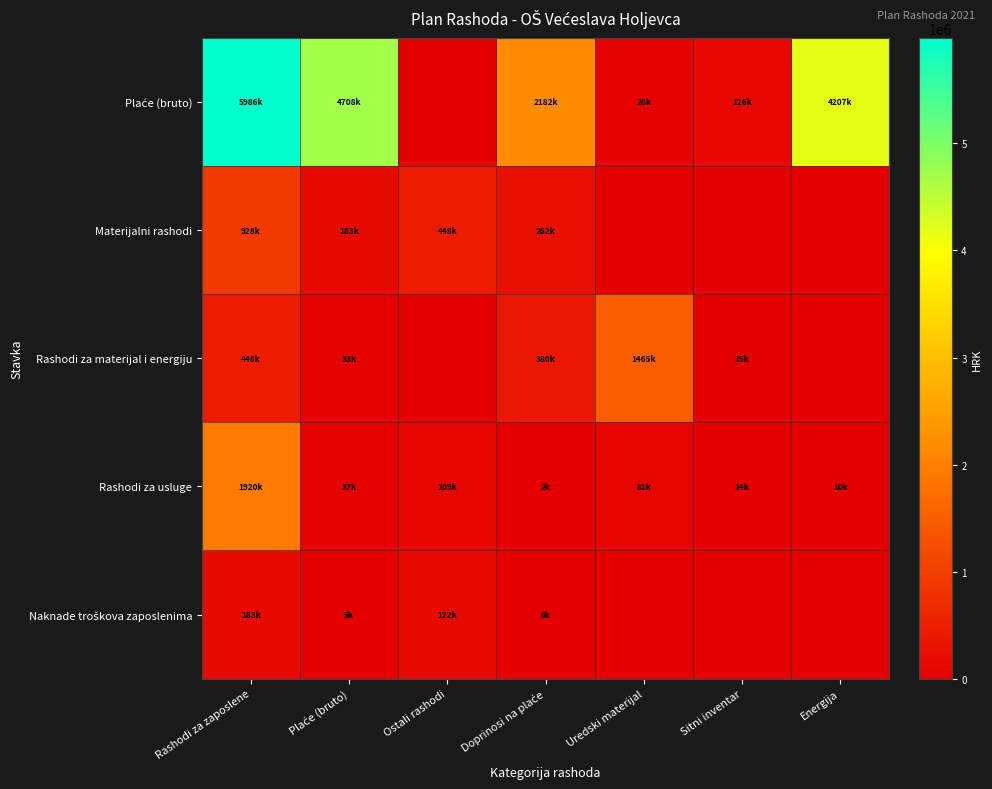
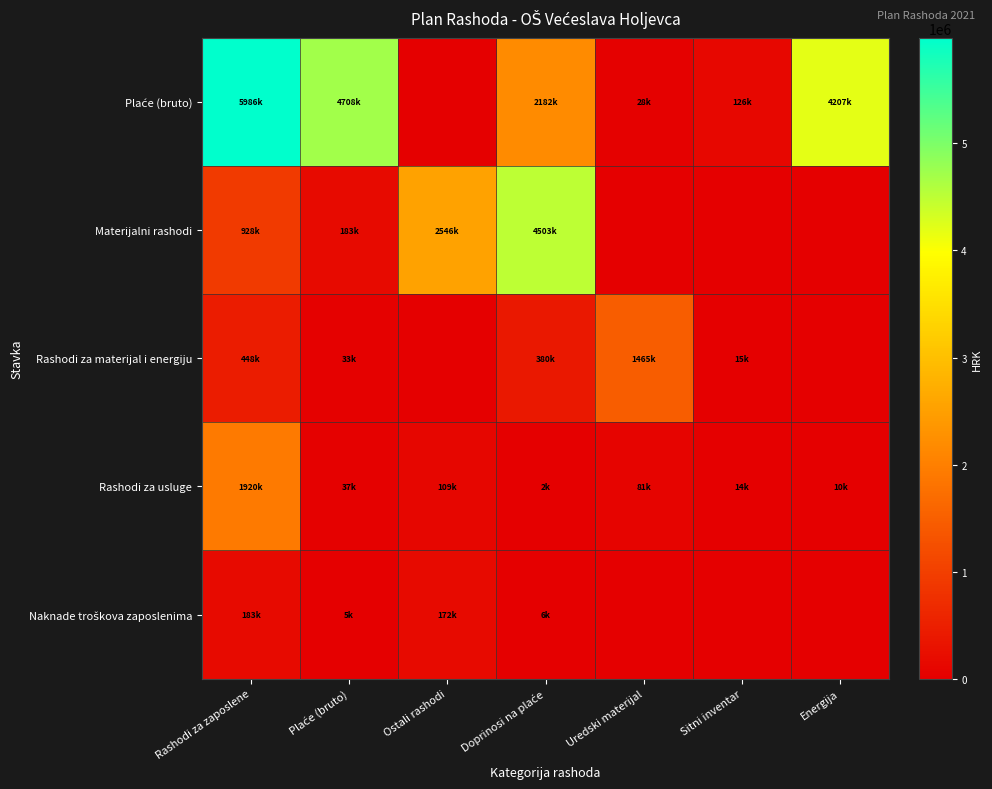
Materijalni rashodi, Ostali rashodi: 448k -> 2546k
Materijalni rashodi, Doprinosi na plaće: 262k -> 4503k
